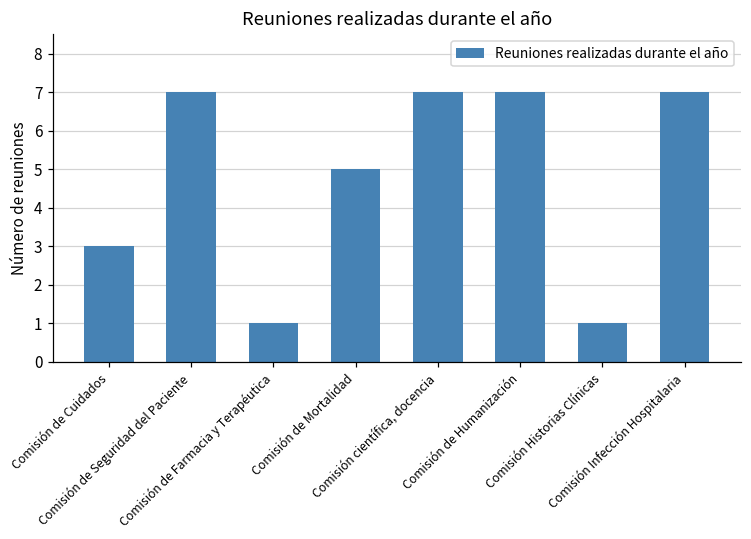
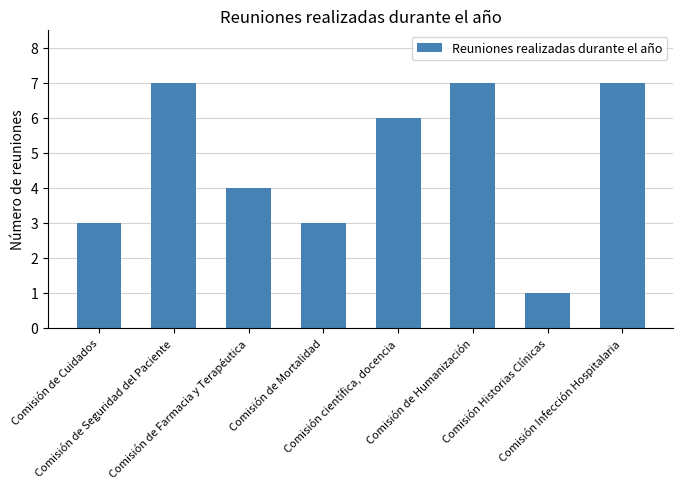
Comisión de Farmacia y Terapéutica: 1 -> 4
Comisión de Mortalidad: 5 -> 3
Comisión científica, docencia: 7 -> 6
